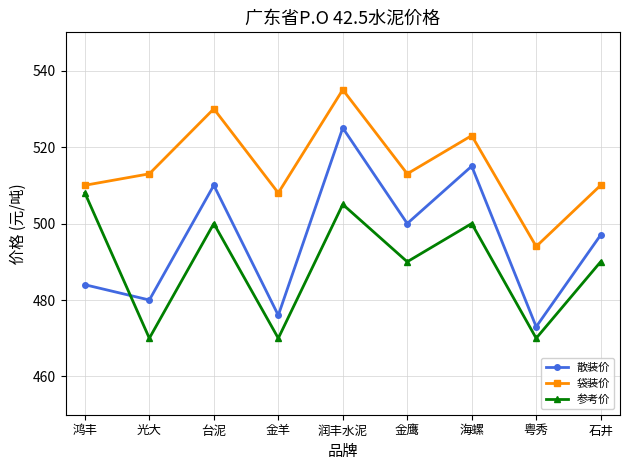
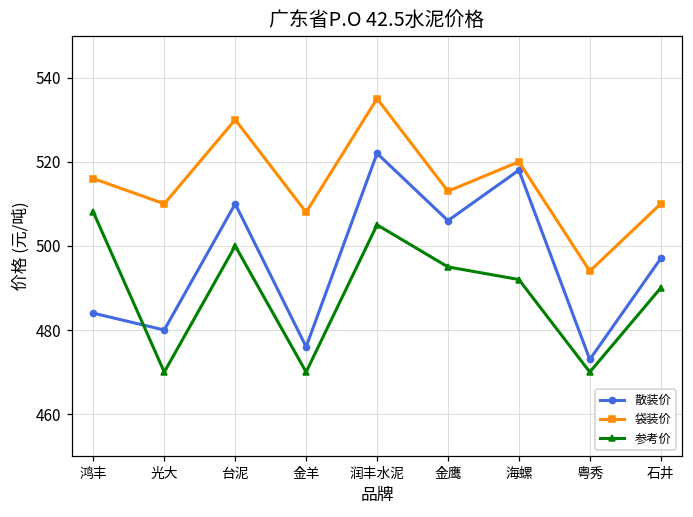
袋装价, 鸿丰: 510 -> 516
袋装价, 光大: 513 -> 510
散装价, 润丰水泥: 525 -> 522
散装价, 金鹰: 500 -> 506
参考价, 金鹰: 490 -> 495
散装价, 海螺: 515 -> 518
袋装价, 海螺: 523 -> 520
参考价, 海螺: 500 -> 492
